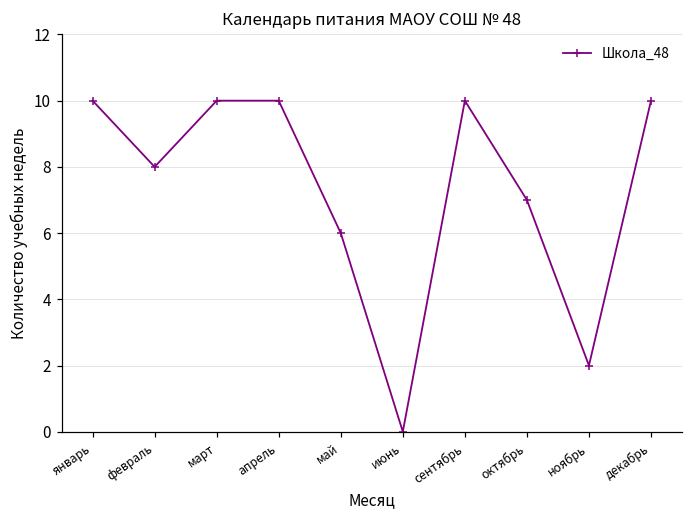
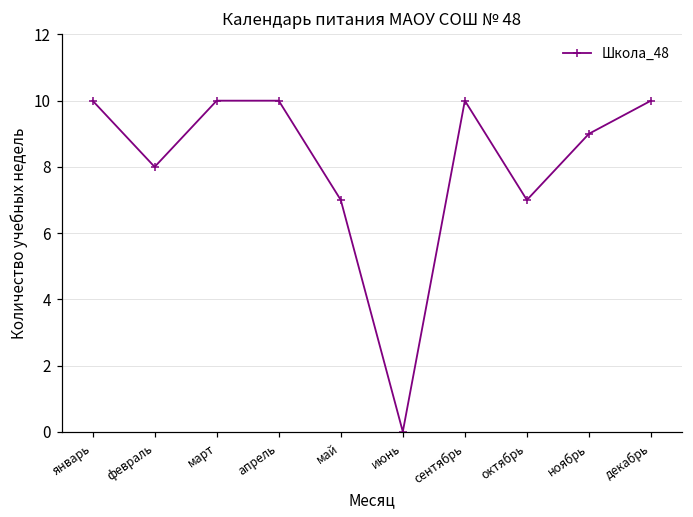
май: 6 -> 7
ноябрь: 2 -> 9
